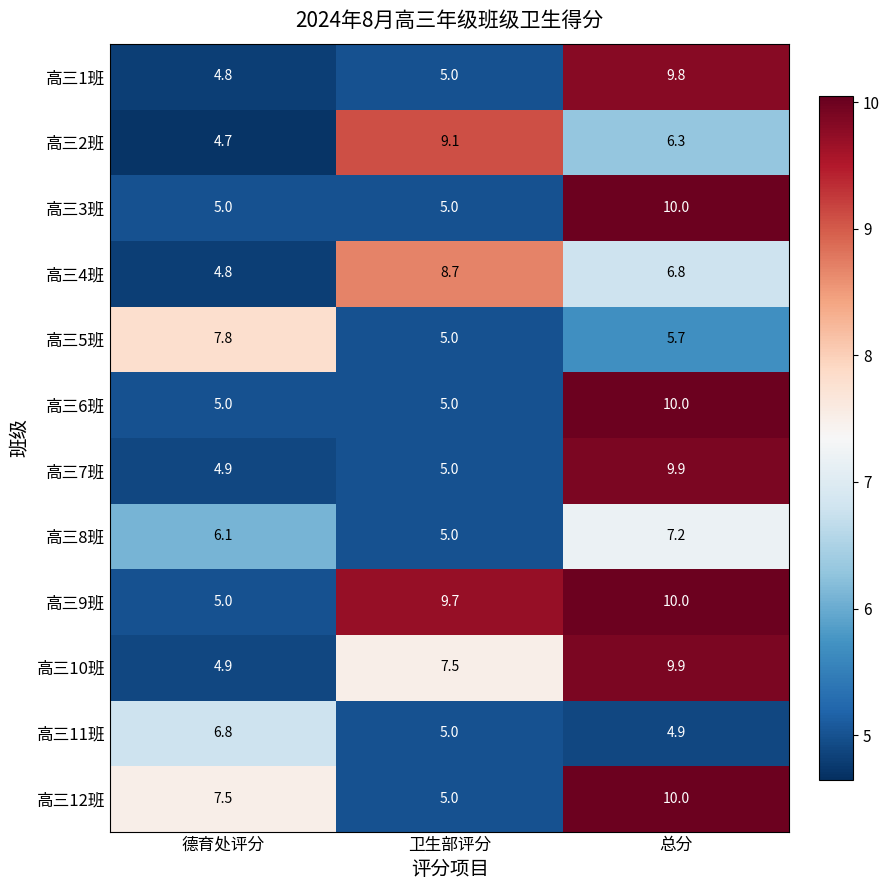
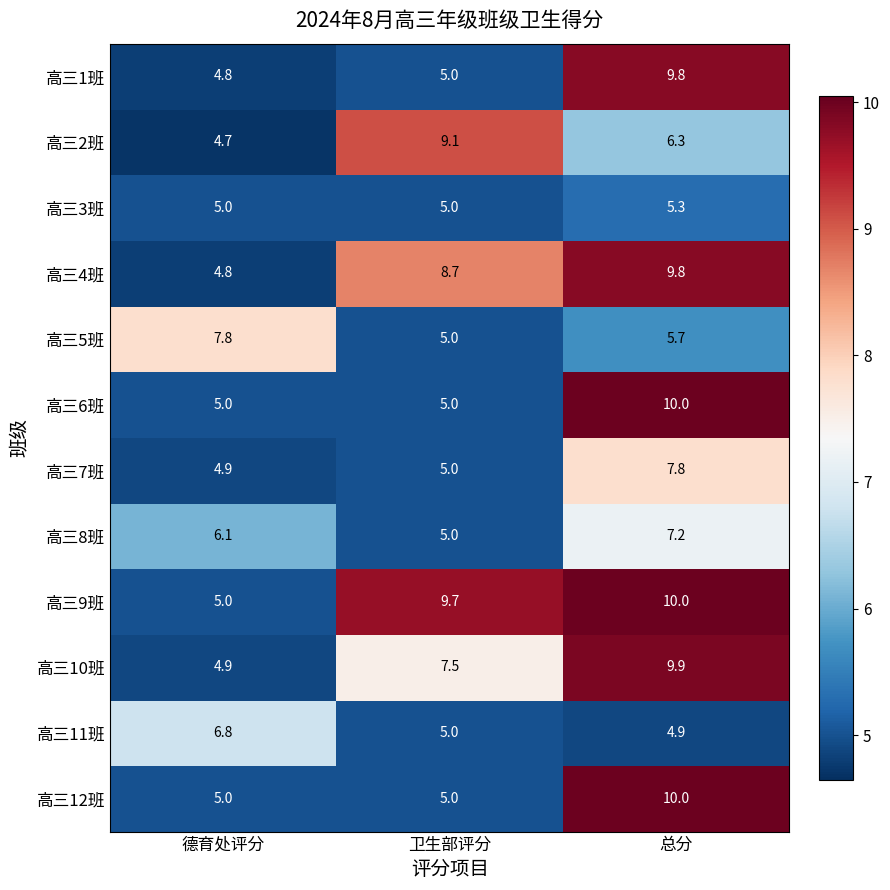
高三3班, 总分: 10.0 -> 5.3
高三4班, 总分: 6.8 -> 9.8
高三7班, 总分: 9.9 -> 7.8
高三12班, 德育处评分: 7.5 -> 5.0
